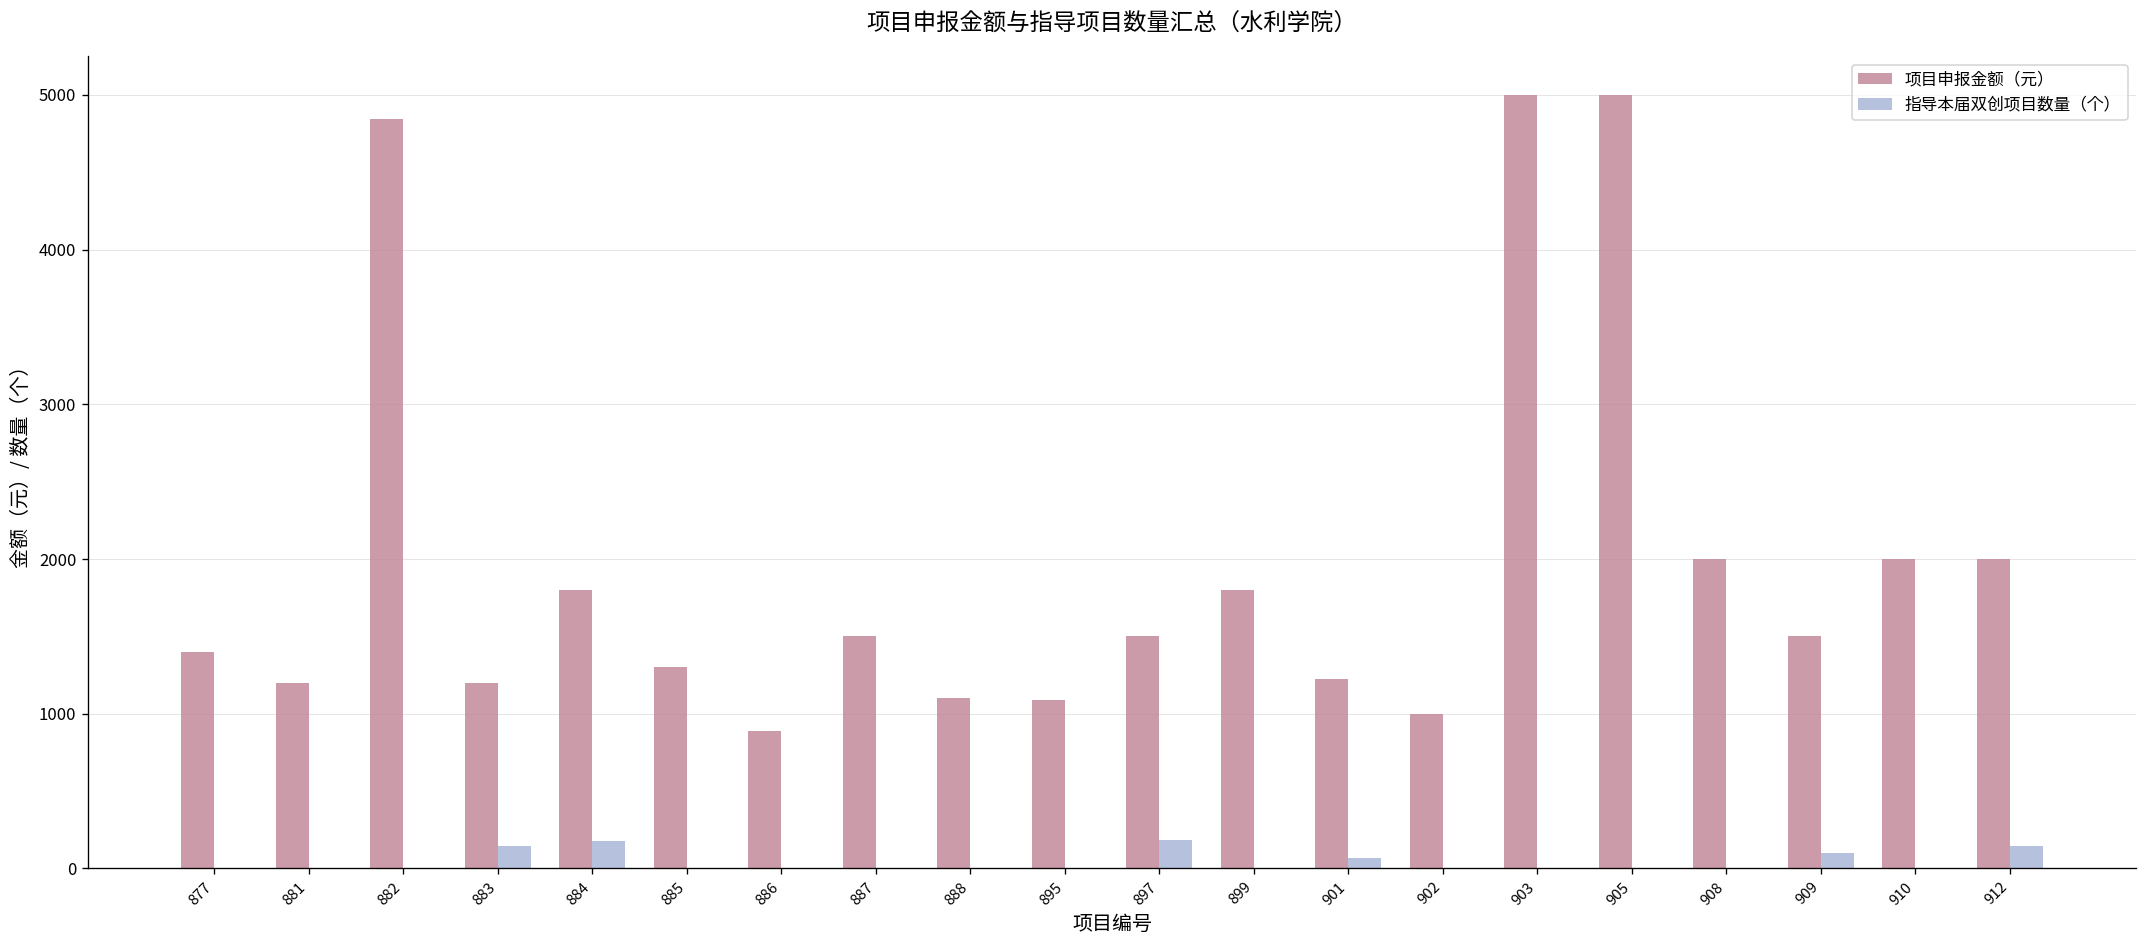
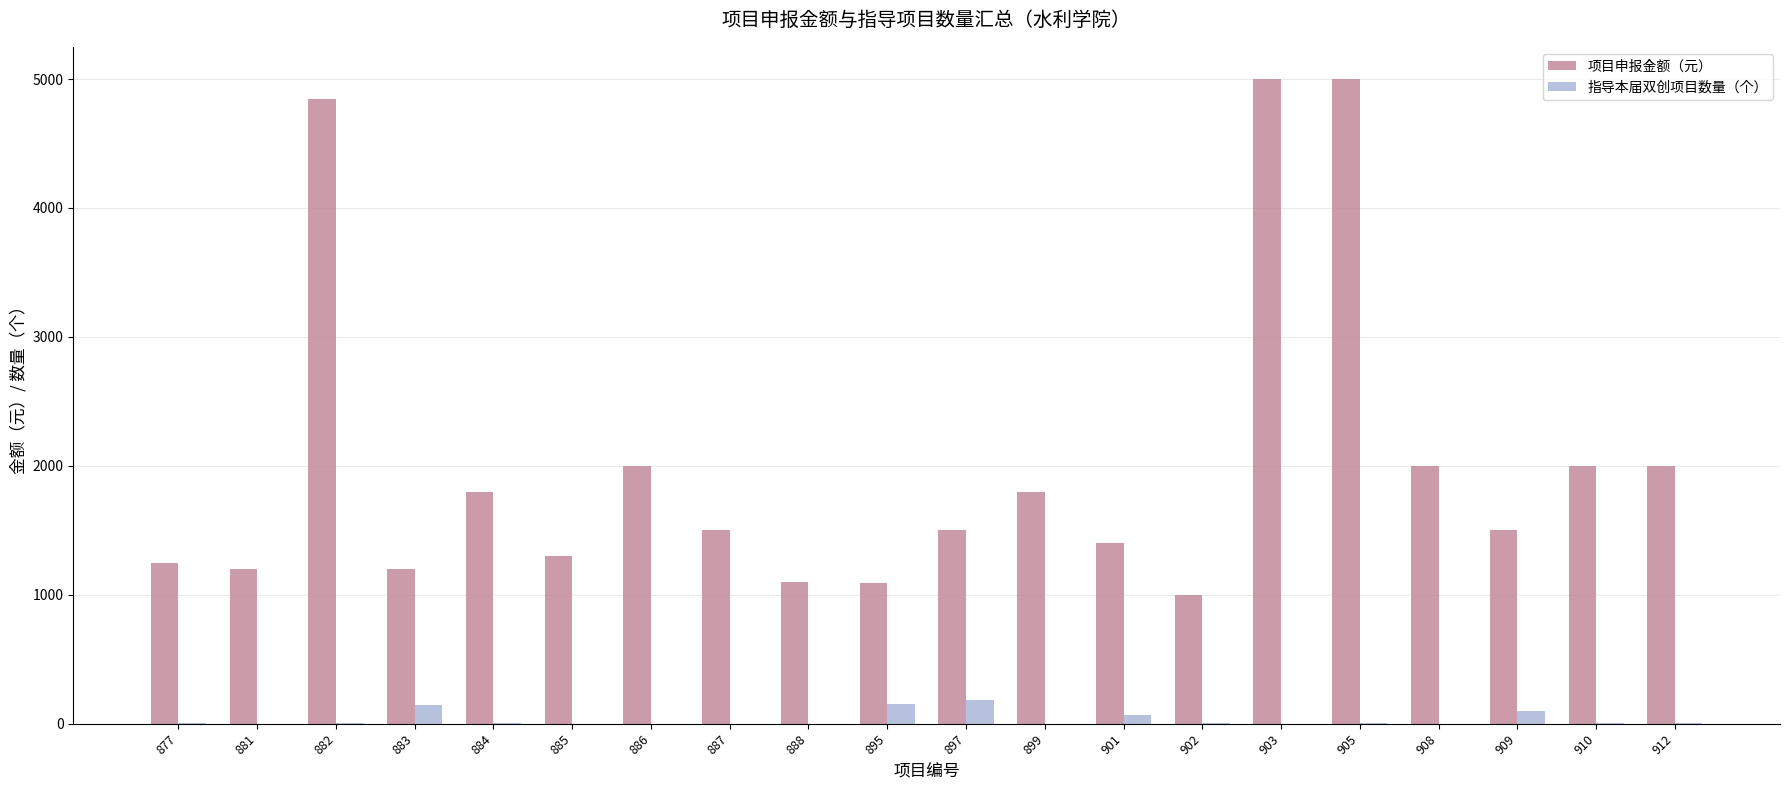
项目申报金额（元）, 877: 1400 -> 1240
指导本届双创项目数量（个）, 884: 180 -> 0
项目申报金额（元）, 886: 890 -> 2000
指导本届双创项目数量（个）, 895: 0 -> 160
项目申报金额（元）, 901: 1220 -> 1400
指导本届双创项目数量（个）, 912: 150 -> 0
